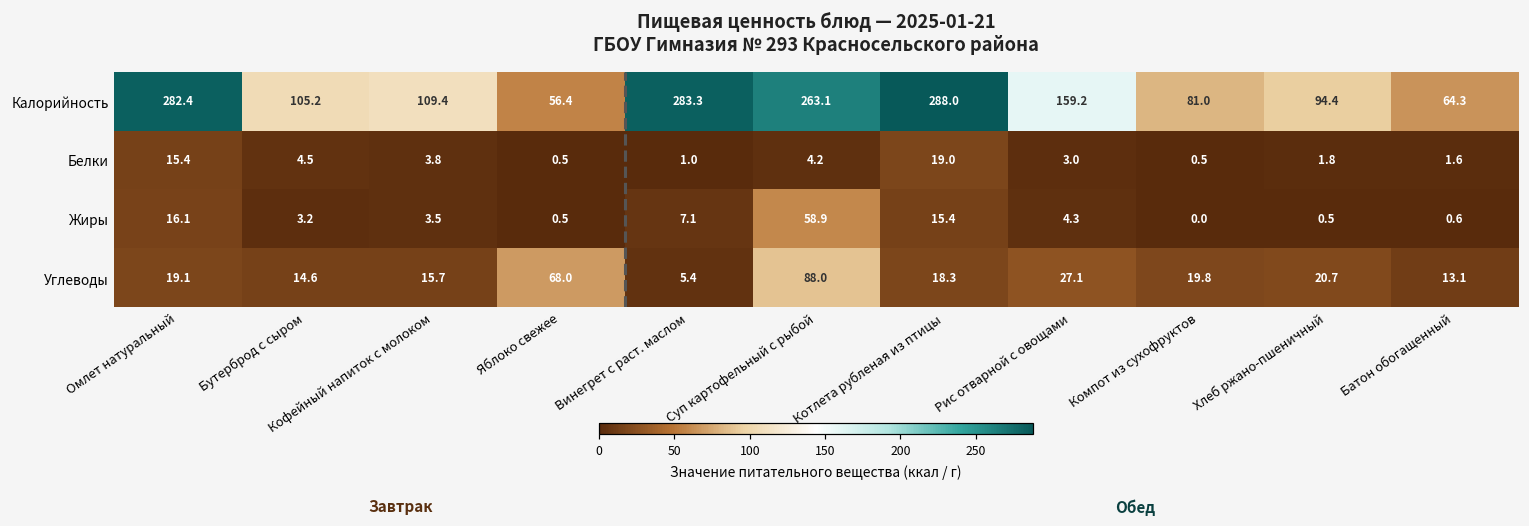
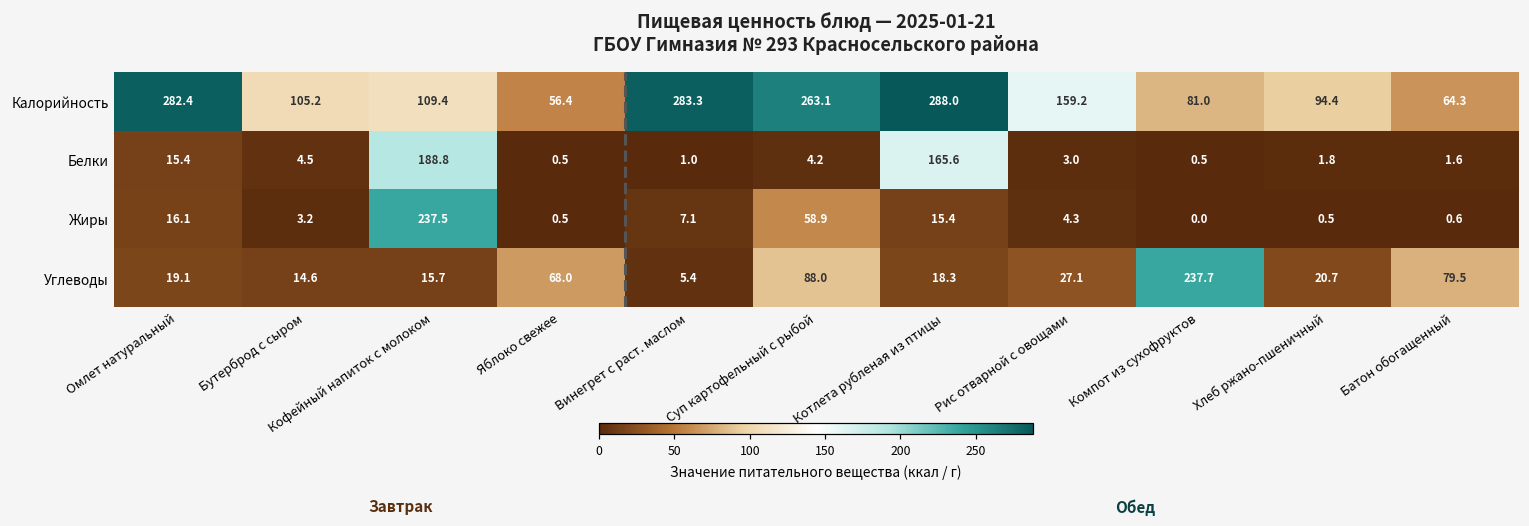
Белки, Кофейный напиток с молоком: 3.8 -> 188.8
Белки, Котлета рубленая из птицы: 19.0 -> 165.6
Жиры, Кофейный напиток с молоком: 3.5 -> 237.5
Углеводы, Компот из сухофруктов: 19.8 -> 237.7
Углеводы, Батон обогащенный: 13.1 -> 79.5
